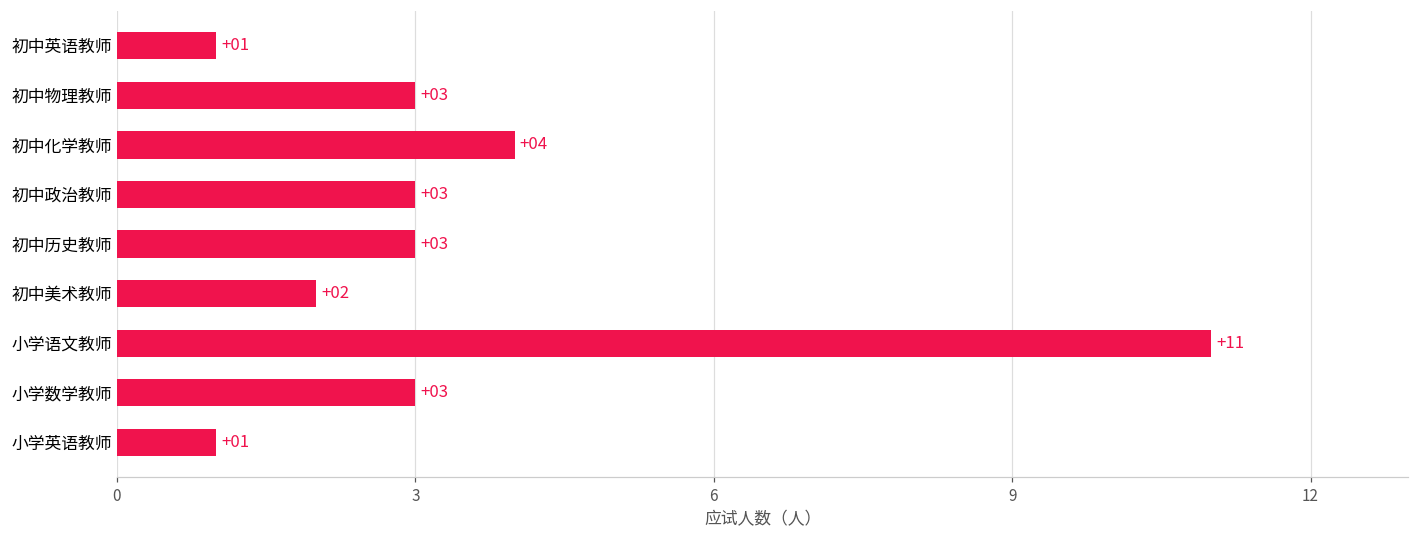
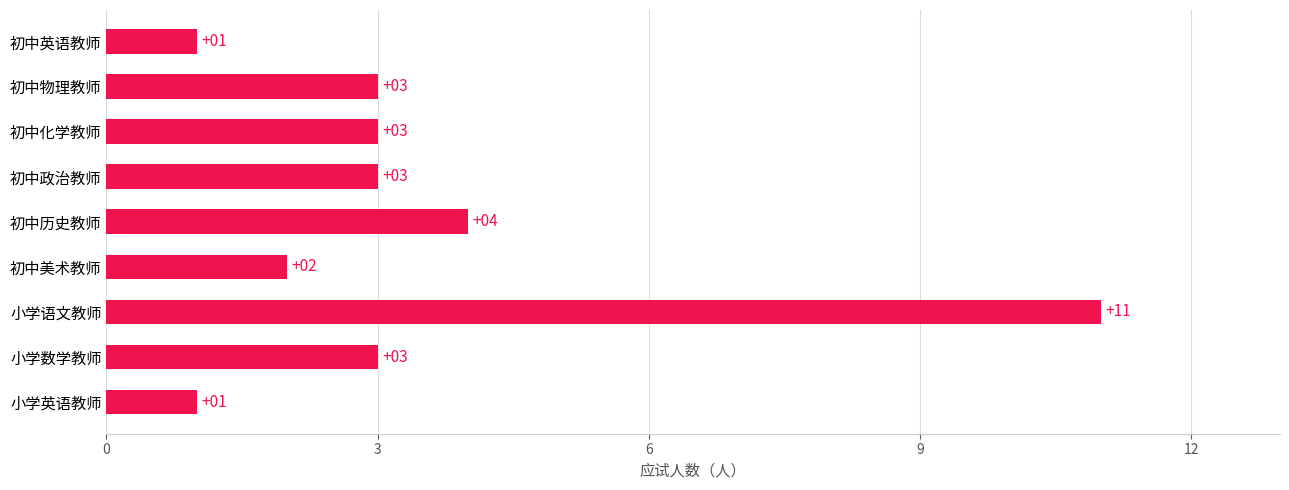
初中化学教师: +04 -> +03
初中历史教师: +03 -> +04
